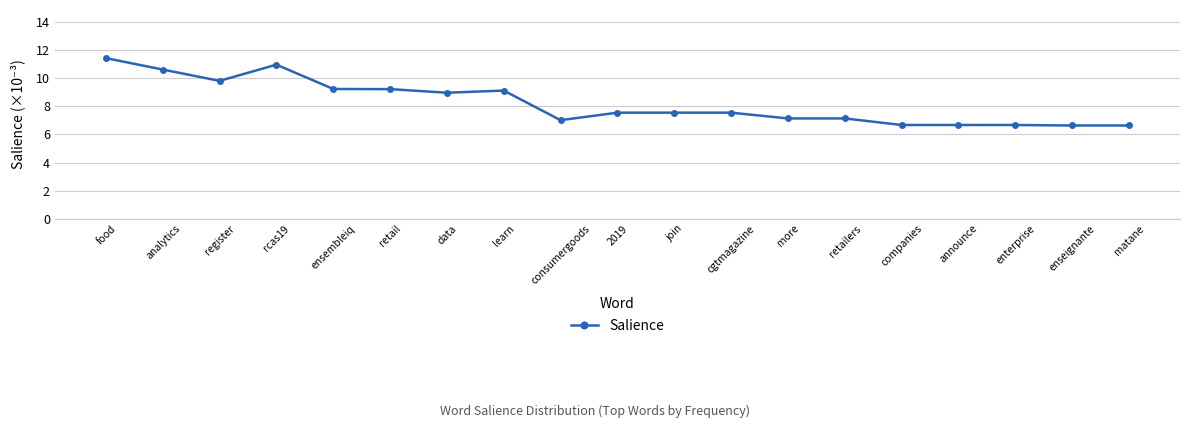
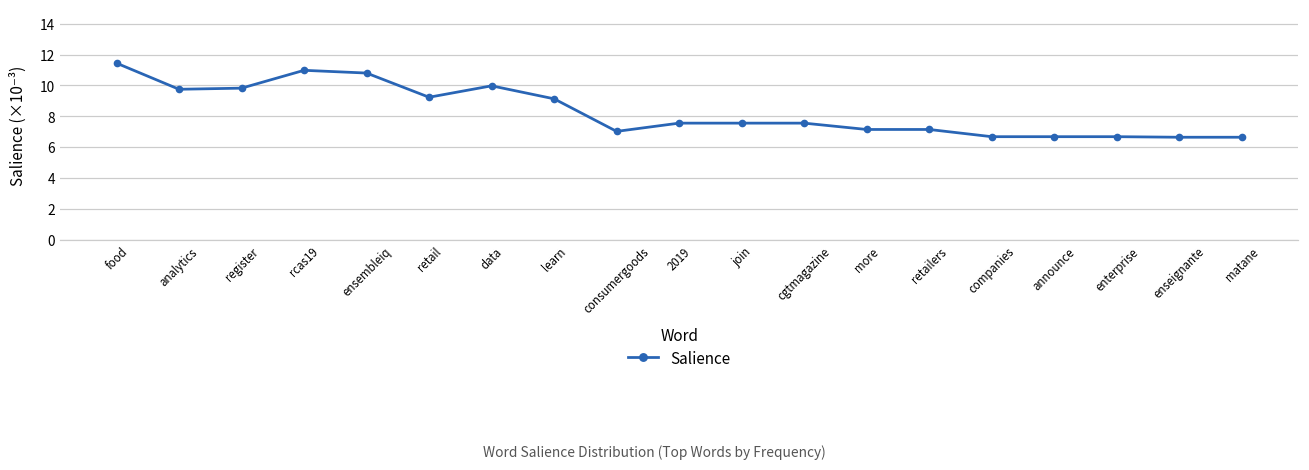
analytics: 10.6 -> 9.8
ensembleiq: 9.2 -> 10.8
data: 9.0 -> 10.0
